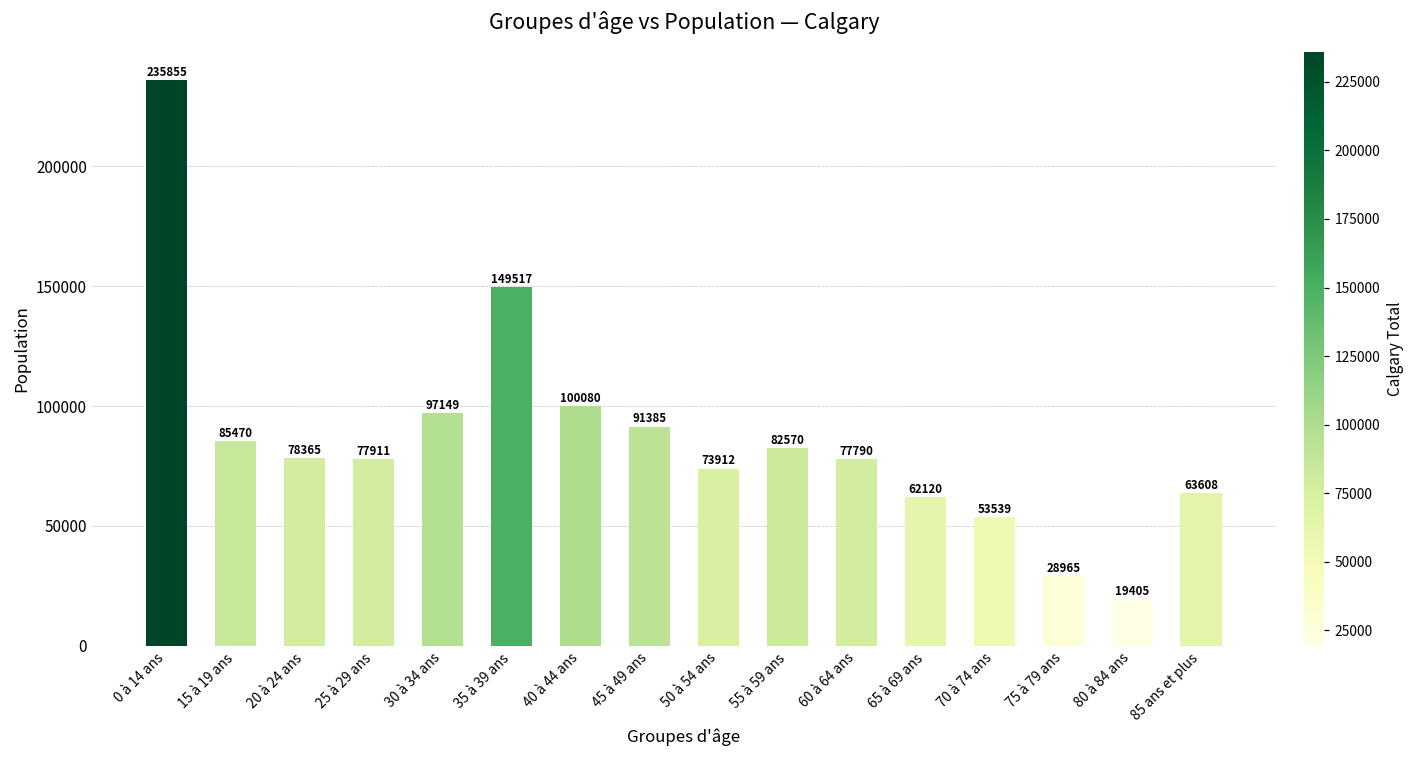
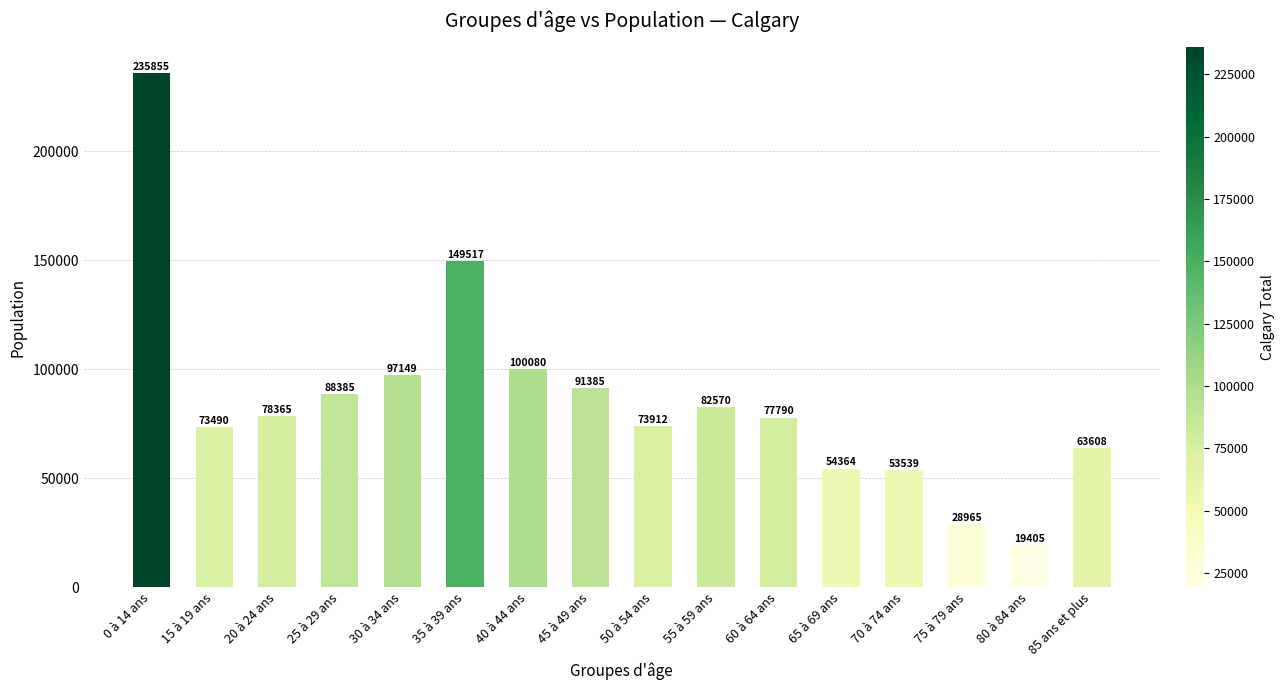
15 à 19 ans: 85470 -> 73490
25 à 29 ans: 77911 -> 88385
65 à 69 ans: 62120 -> 54364
